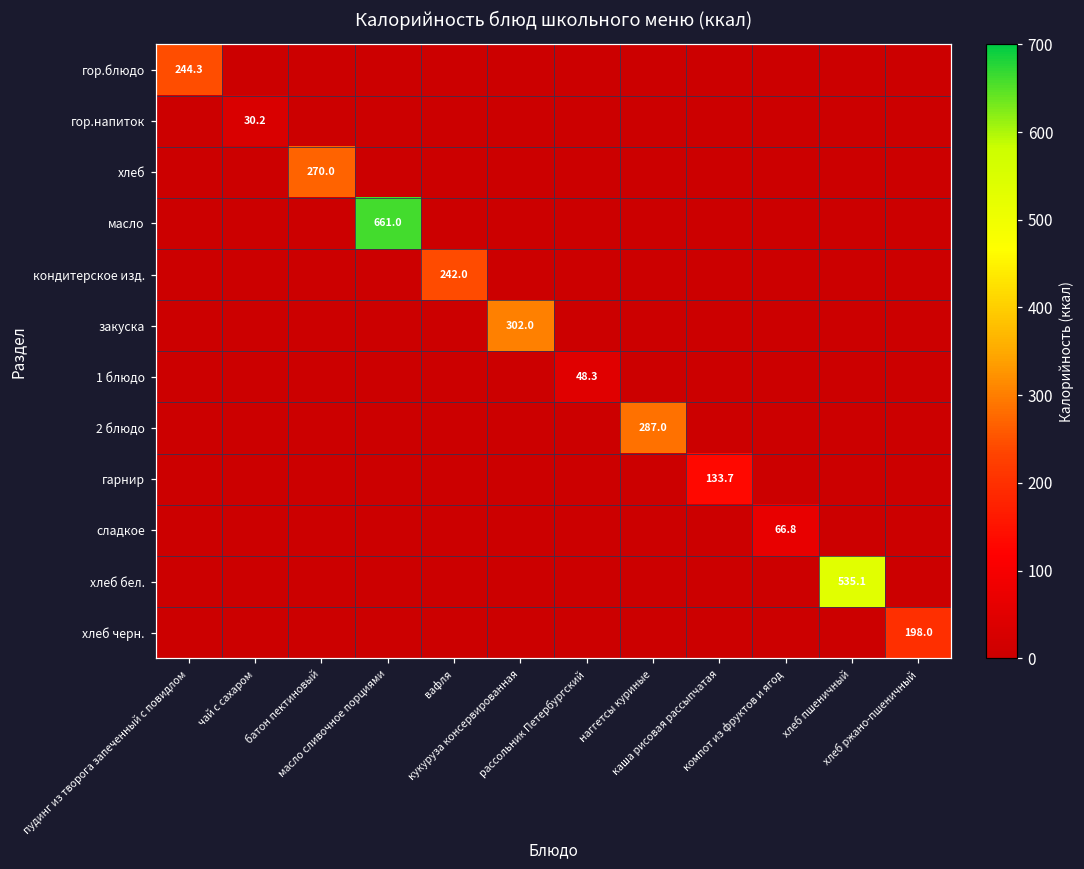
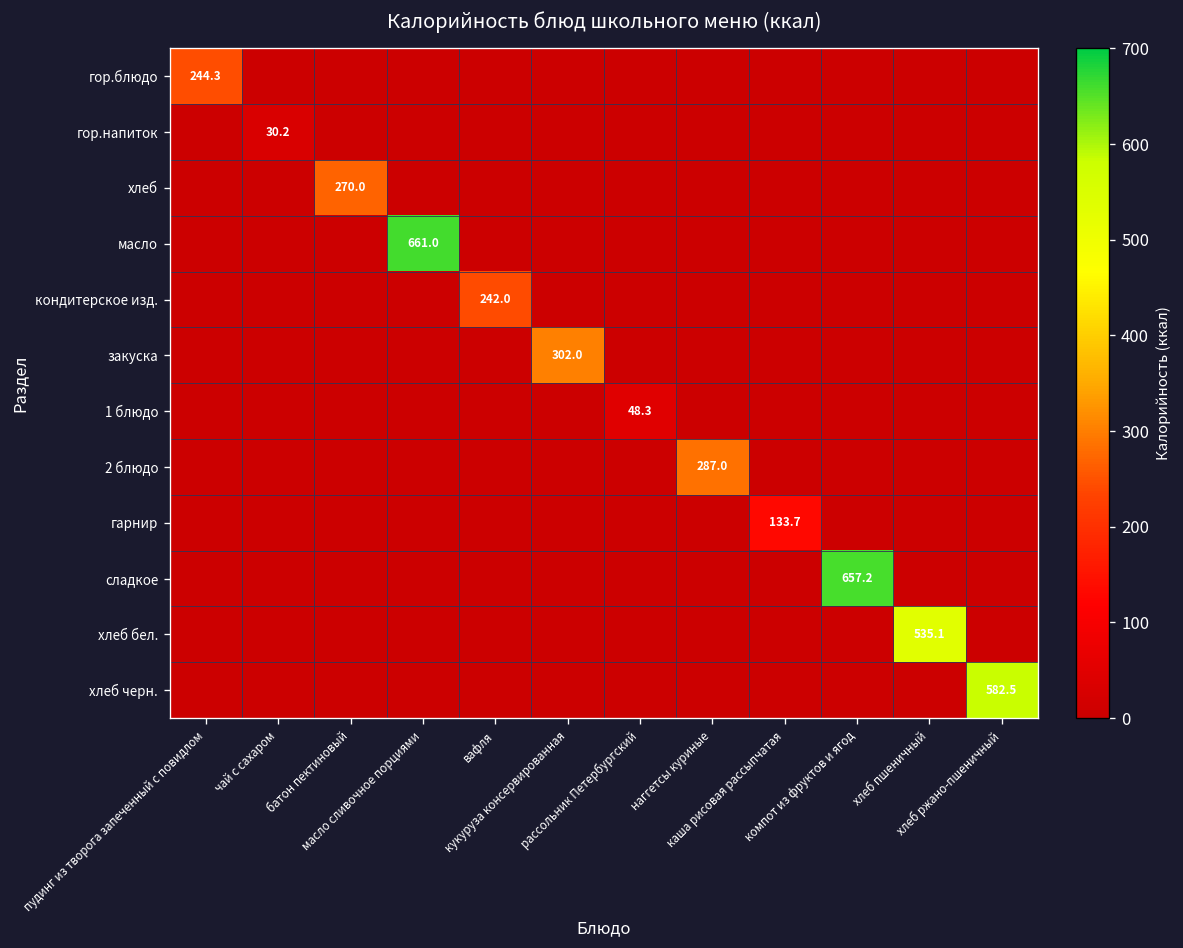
сладкое, компот из фруктов и ягод: 66.8 -> 657.2
хлеб черн., хлеб ржано-пшеничный: 198.0 -> 582.5
